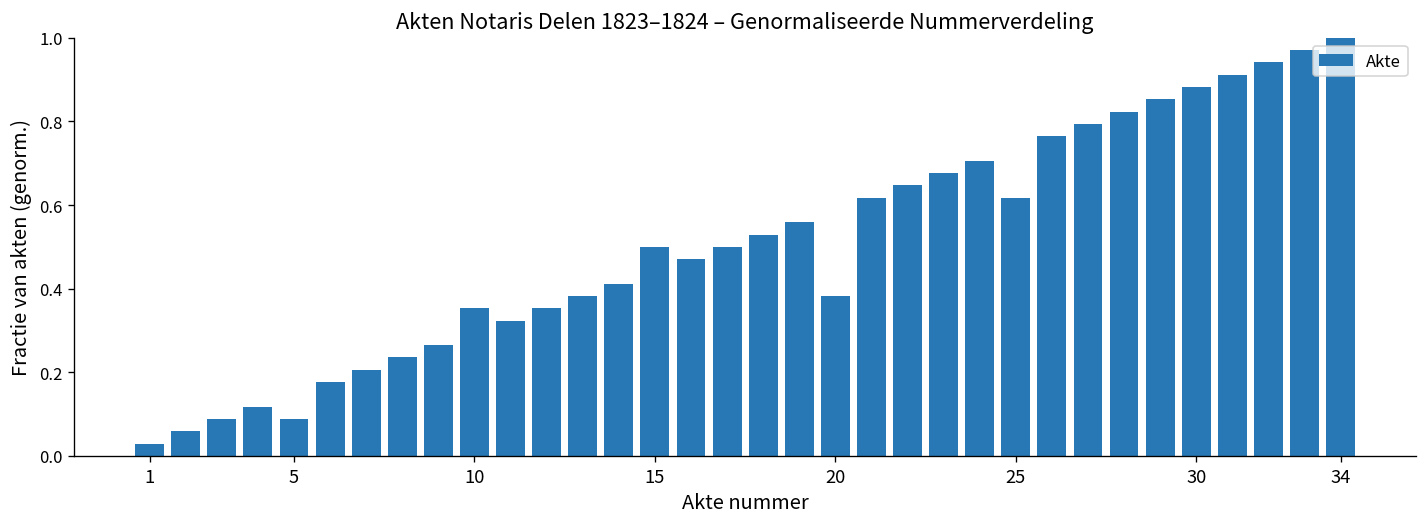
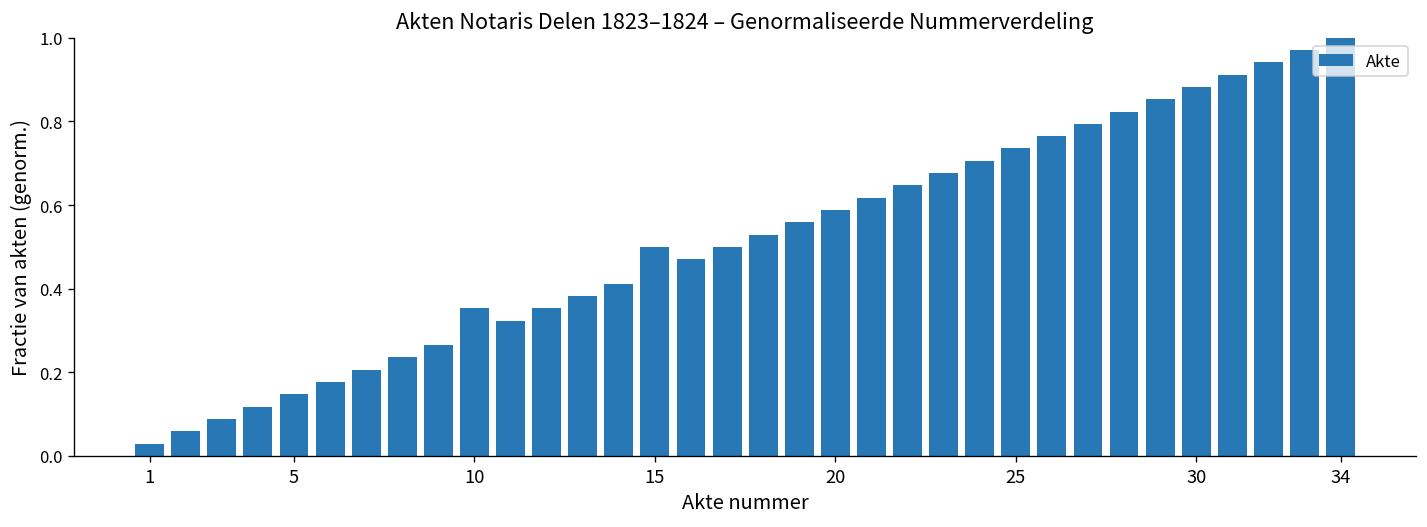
5: 0.09 -> 0.15
20: 0.38 -> 0.59
25: 0.62 -> 0.74
